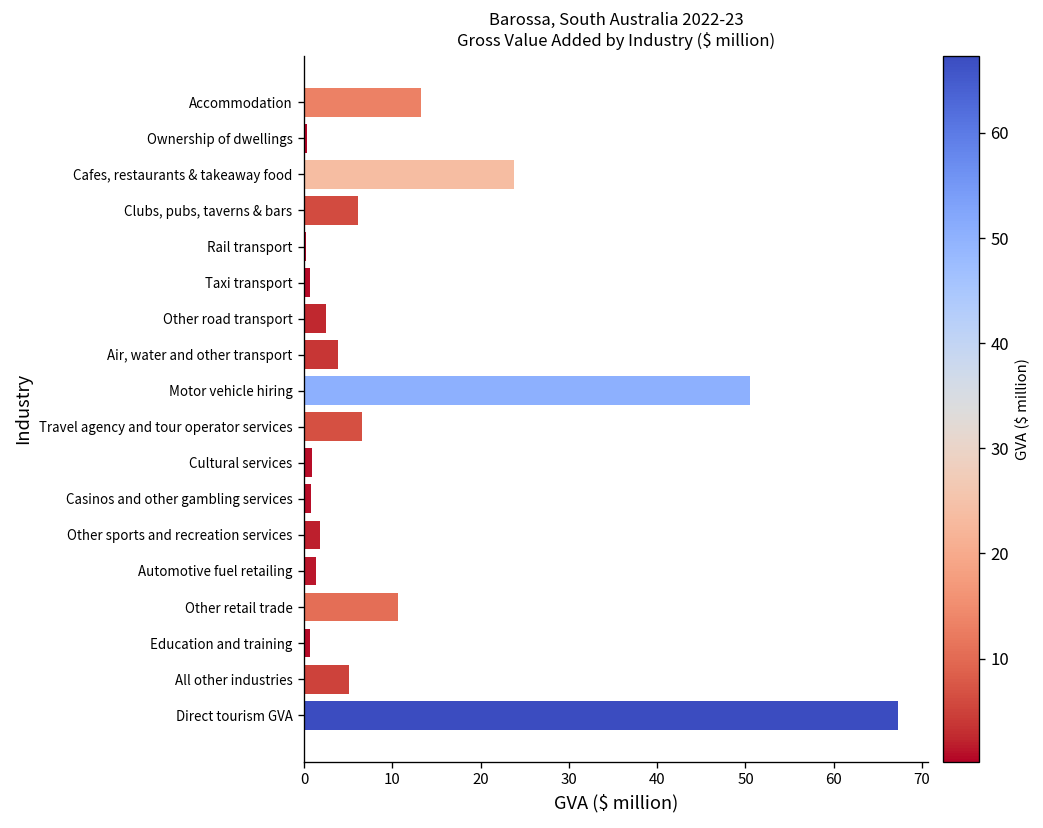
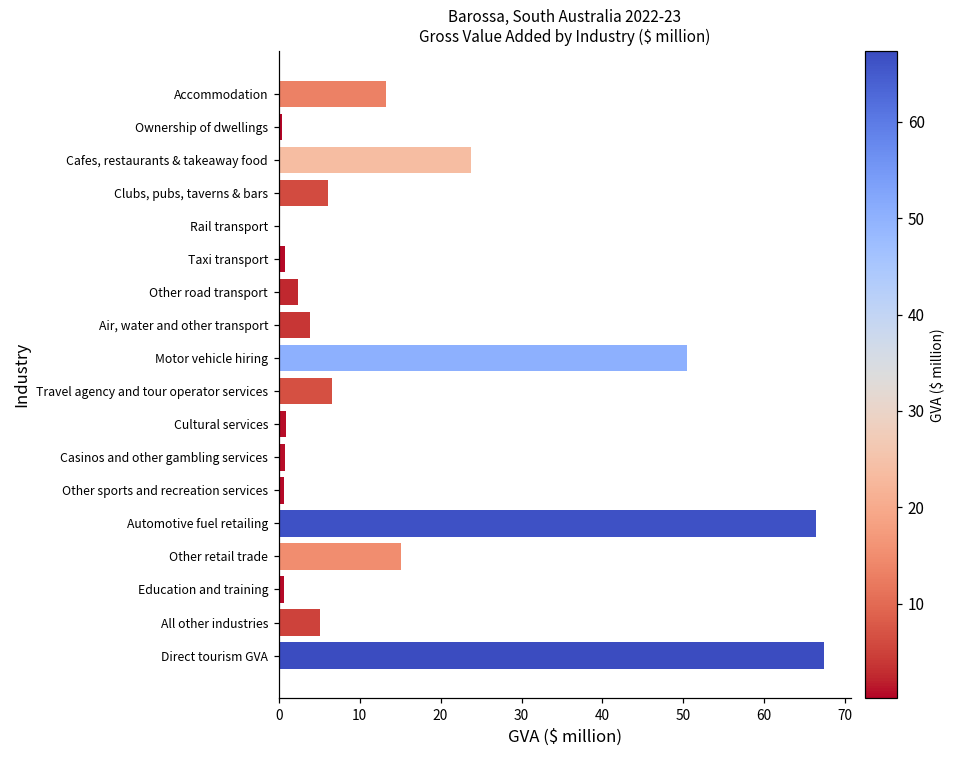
Other sports and recreation services: 2 -> 1
Automotive fuel retailing: 1 -> 66
Other retail trade: 11 -> 15
